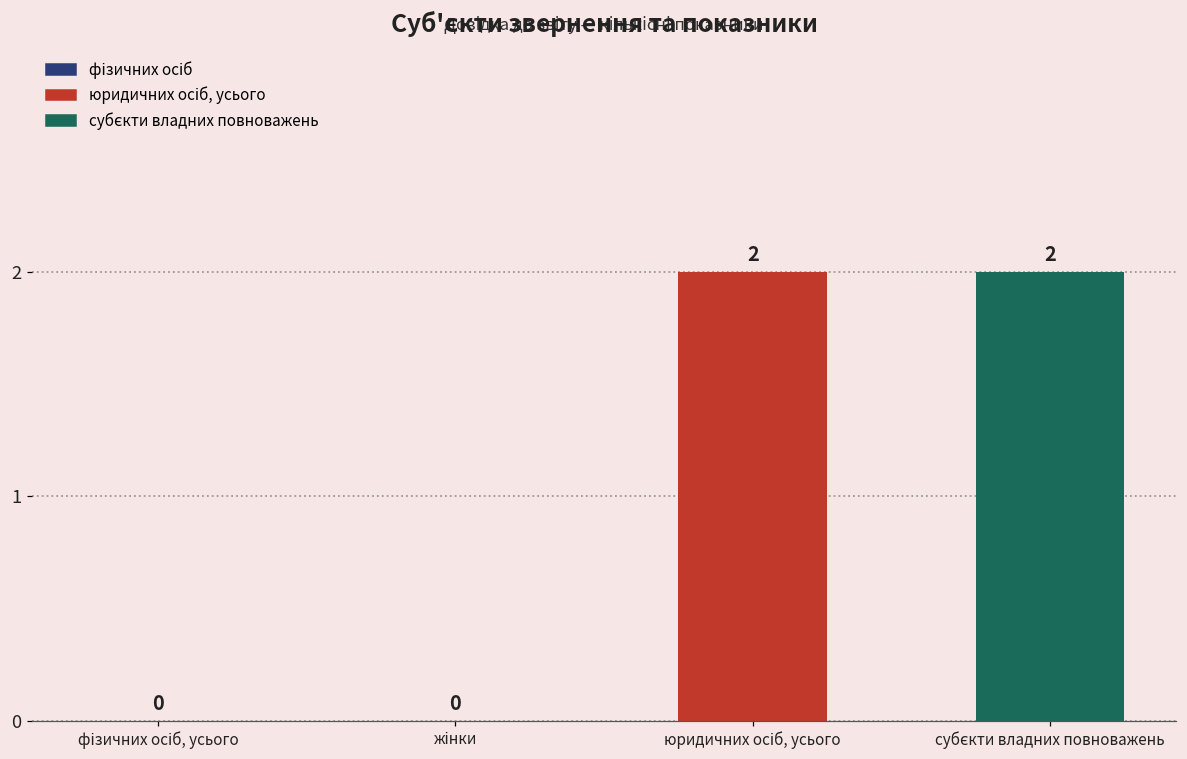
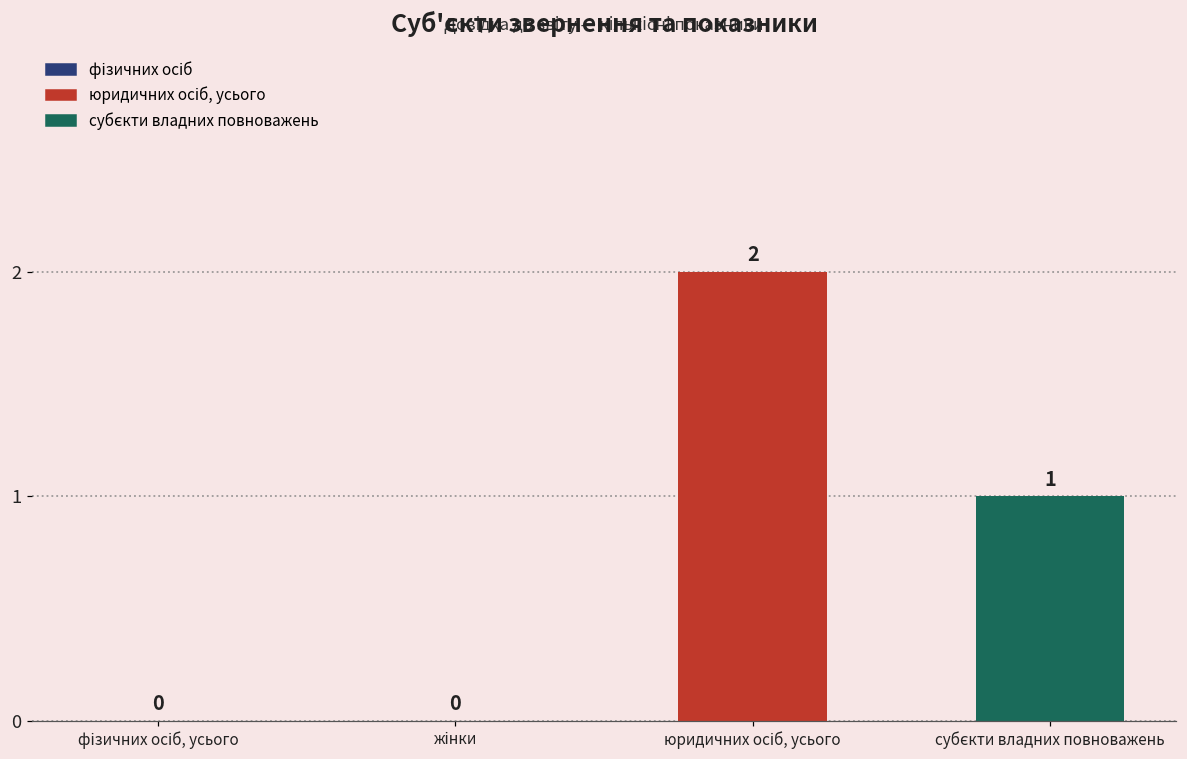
субєкти владних повноважень: 2 -> 1
